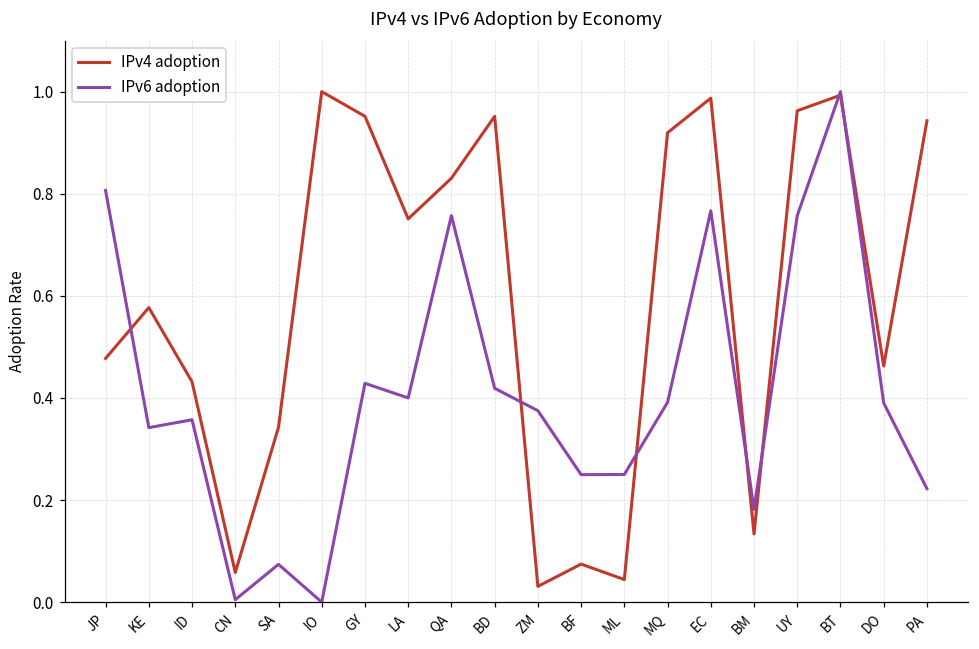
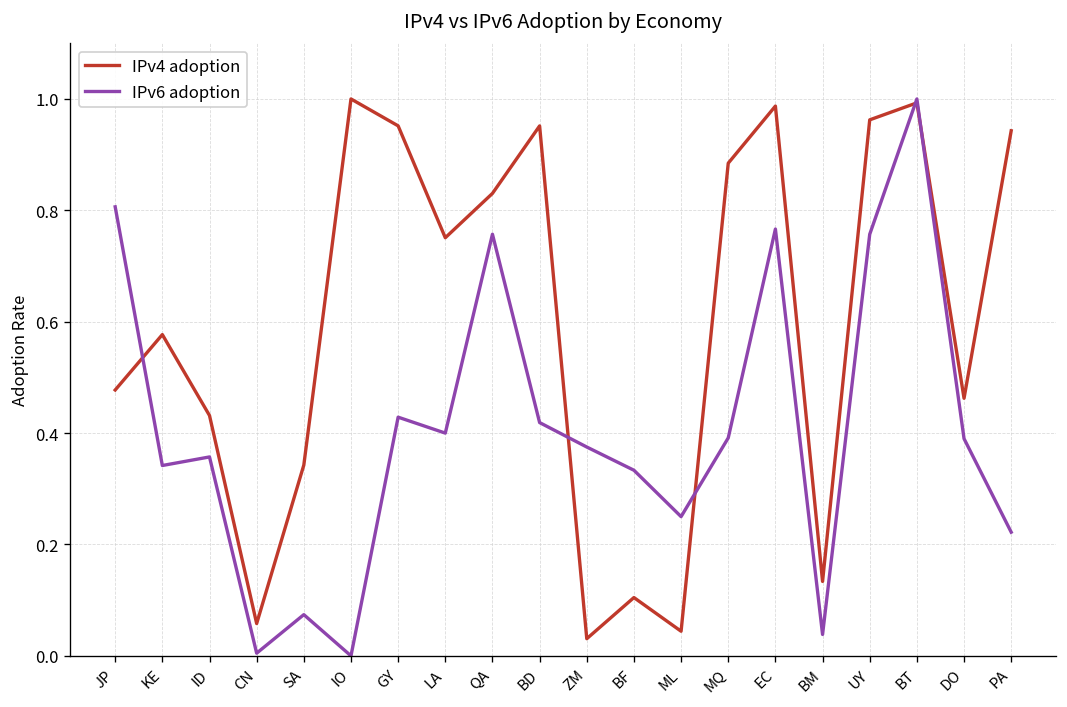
IPv4 adoption, BF: 0.07 -> 0.10
IPv6 adoption, BF: 0.25 -> 0.33
IPv4 adoption, MQ: 0.92 -> 0.88
IPv6 adoption, BM: 0.18 -> 0.04
